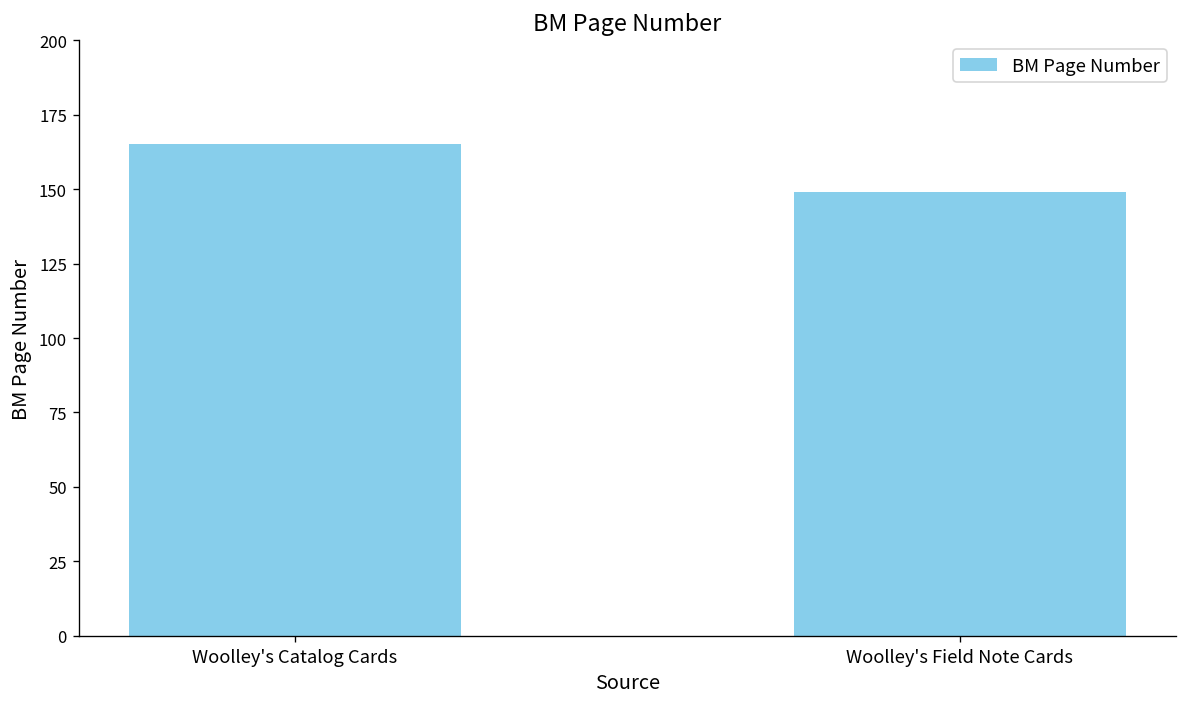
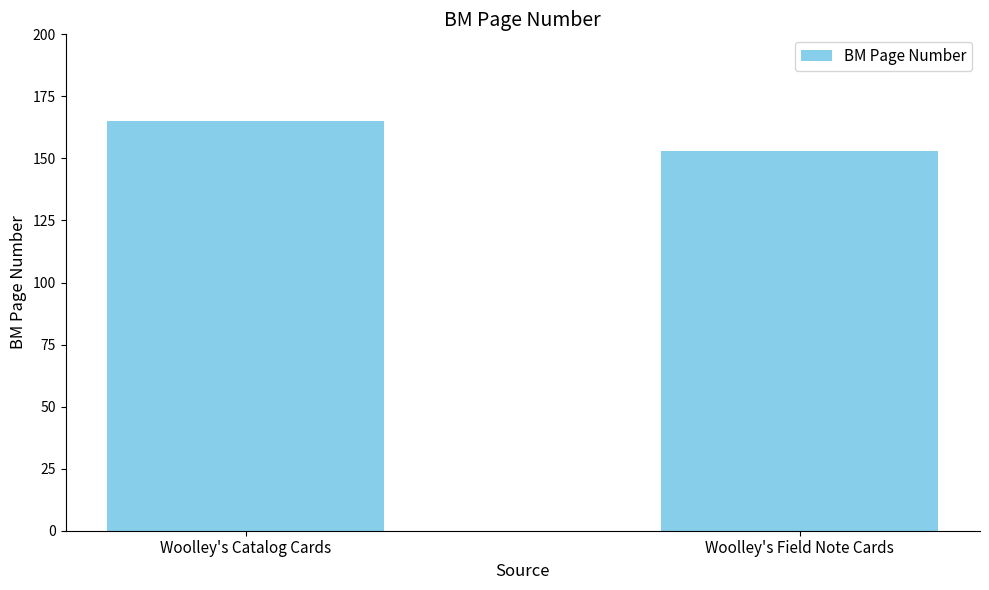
Woolley's Field Note Cards: 149 -> 153
